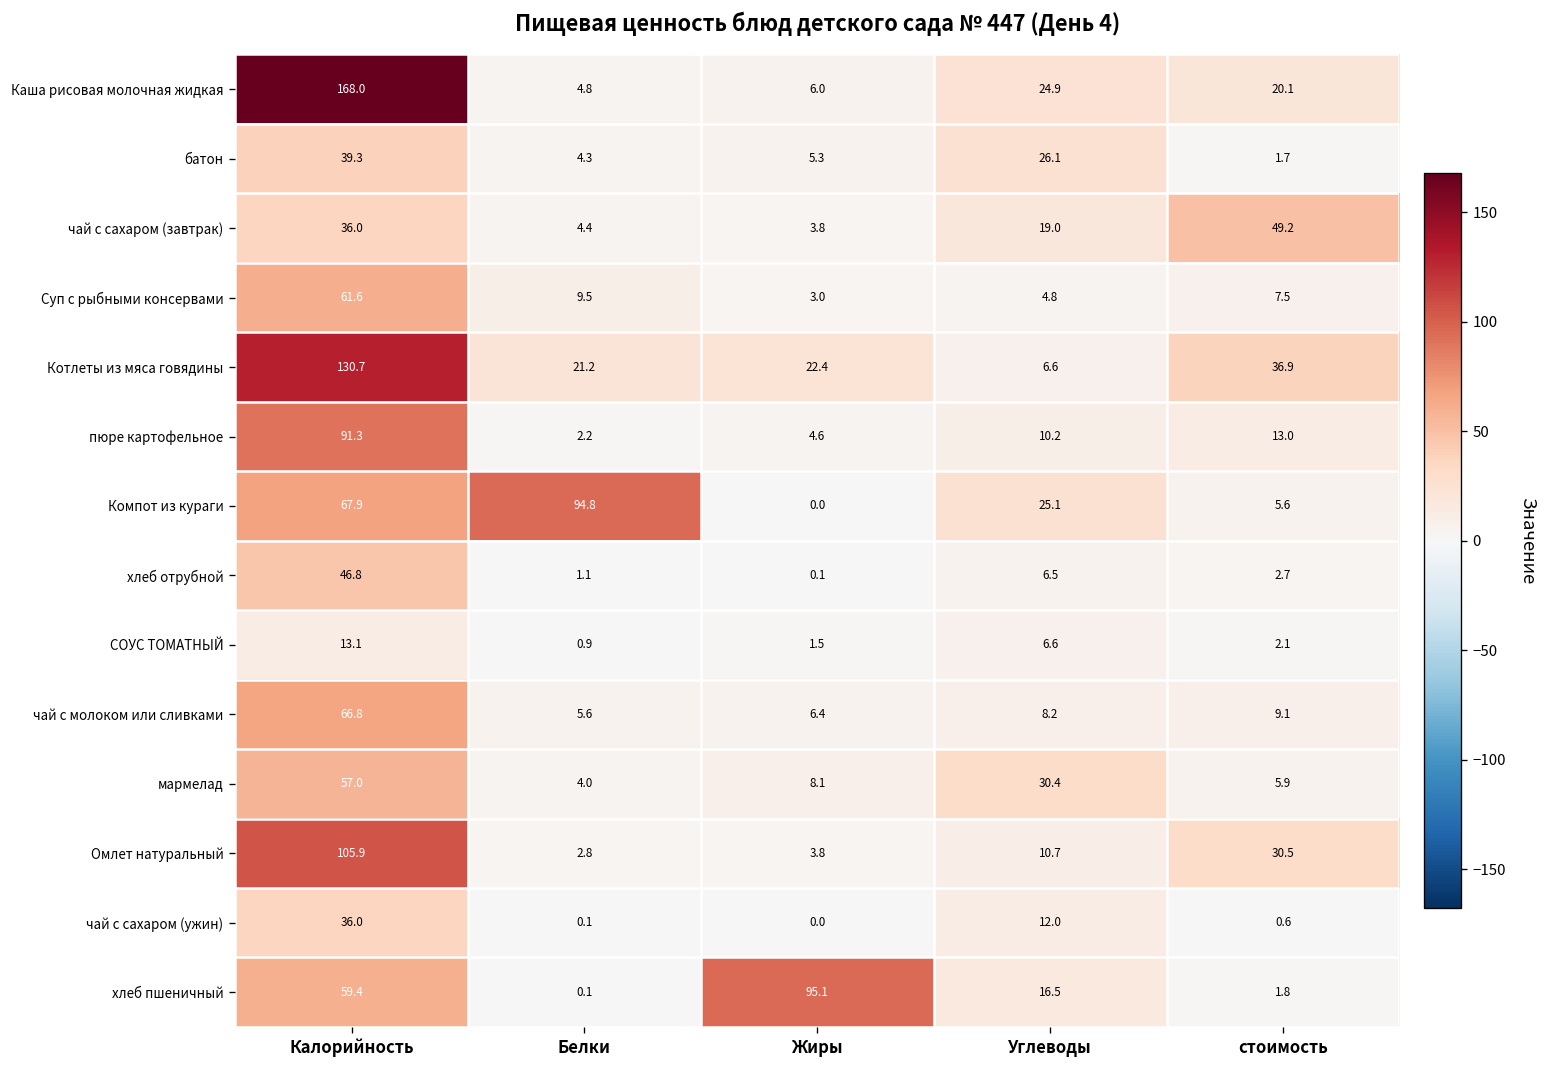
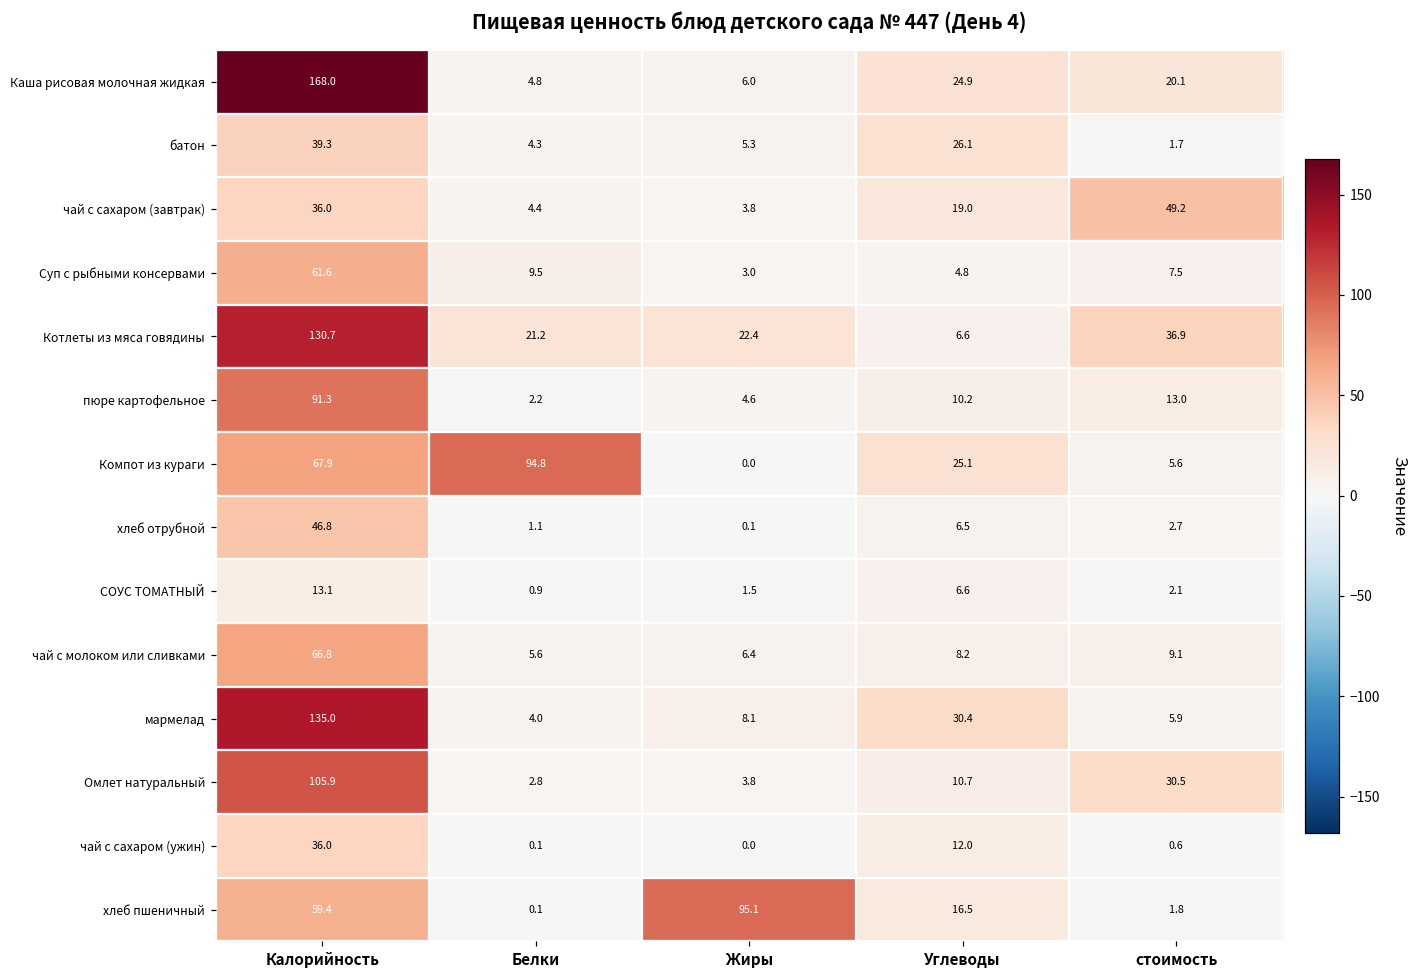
мармелад, Калорийность: 57.0 -> 135.0
